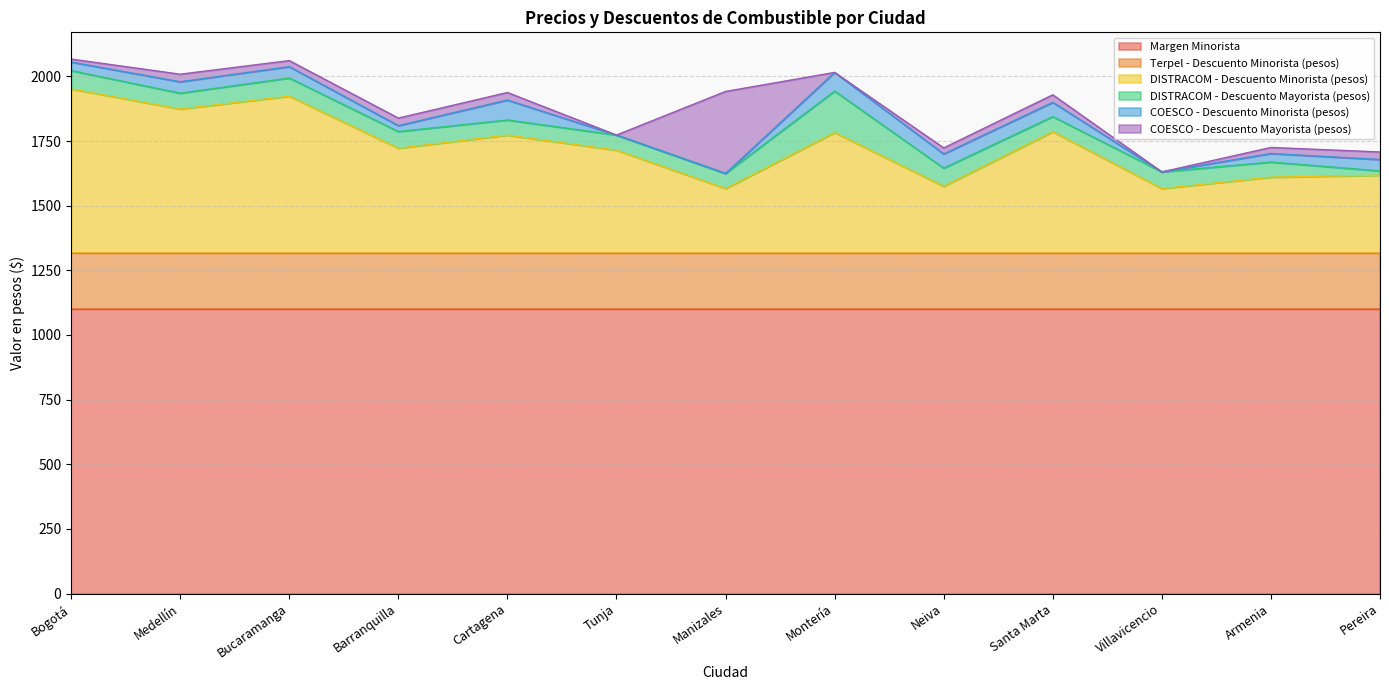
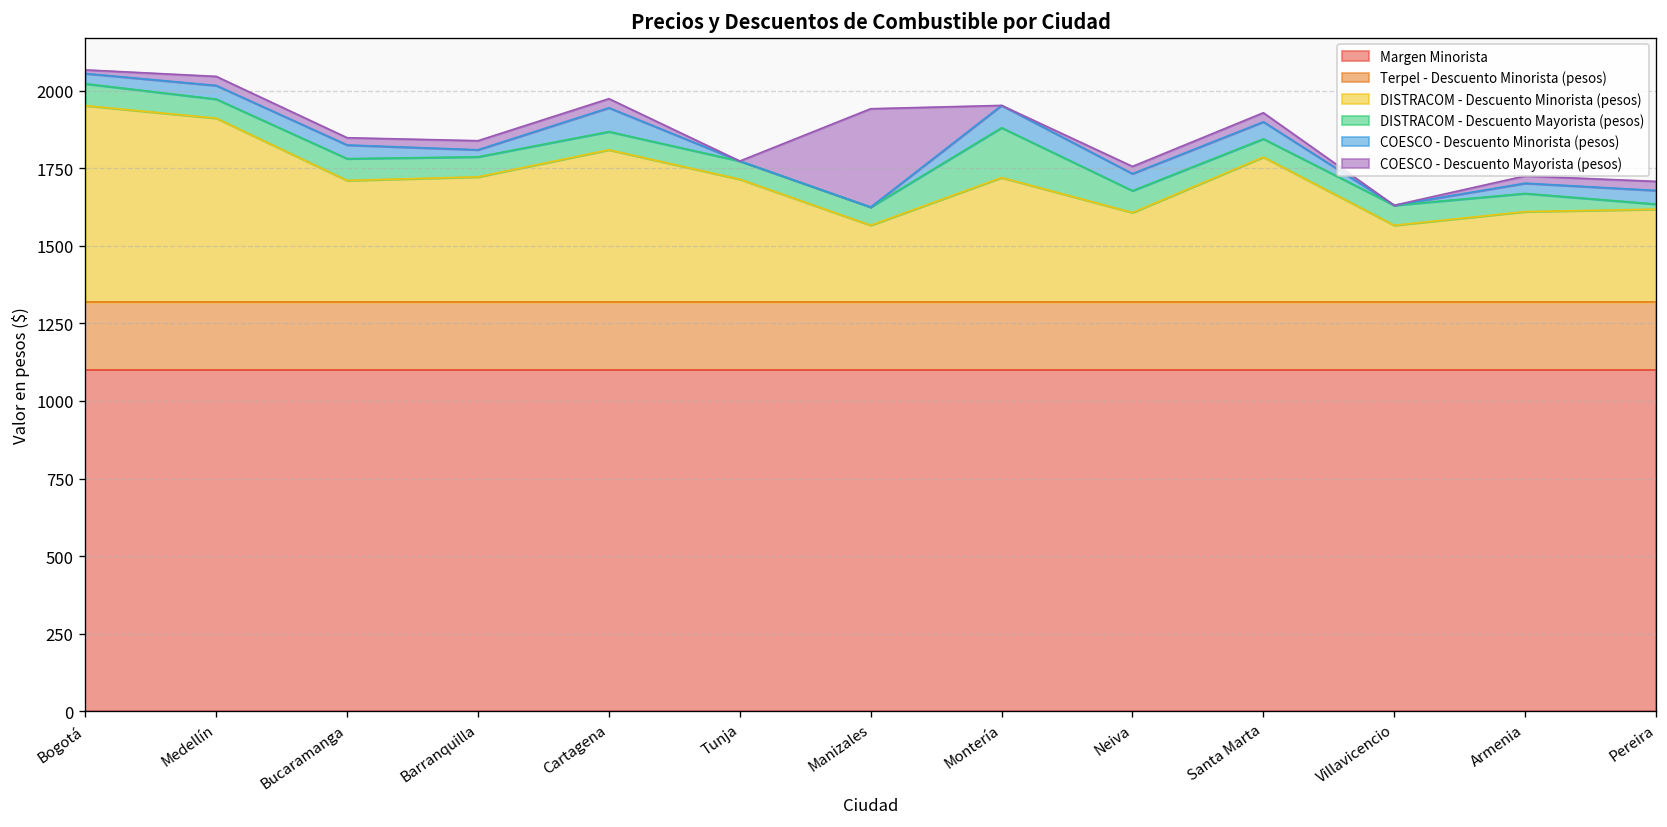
DISTRACOM - Descuento Minorista (pesos), Medellín: 1870 -> 1910
DISTRACOM - Descuento Minorista (pesos), Bucaramanga: 1920 -> 1710
DISTRACOM - Descuento Minorista (pesos), Cartagena: 1770 -> 1810
DISTRACOM - Descuento Minorista (pesos), Montería: 1780 -> 1720
DISTRACOM - Descuento Minorista (pesos), Neiva: 1570 -> 1610
